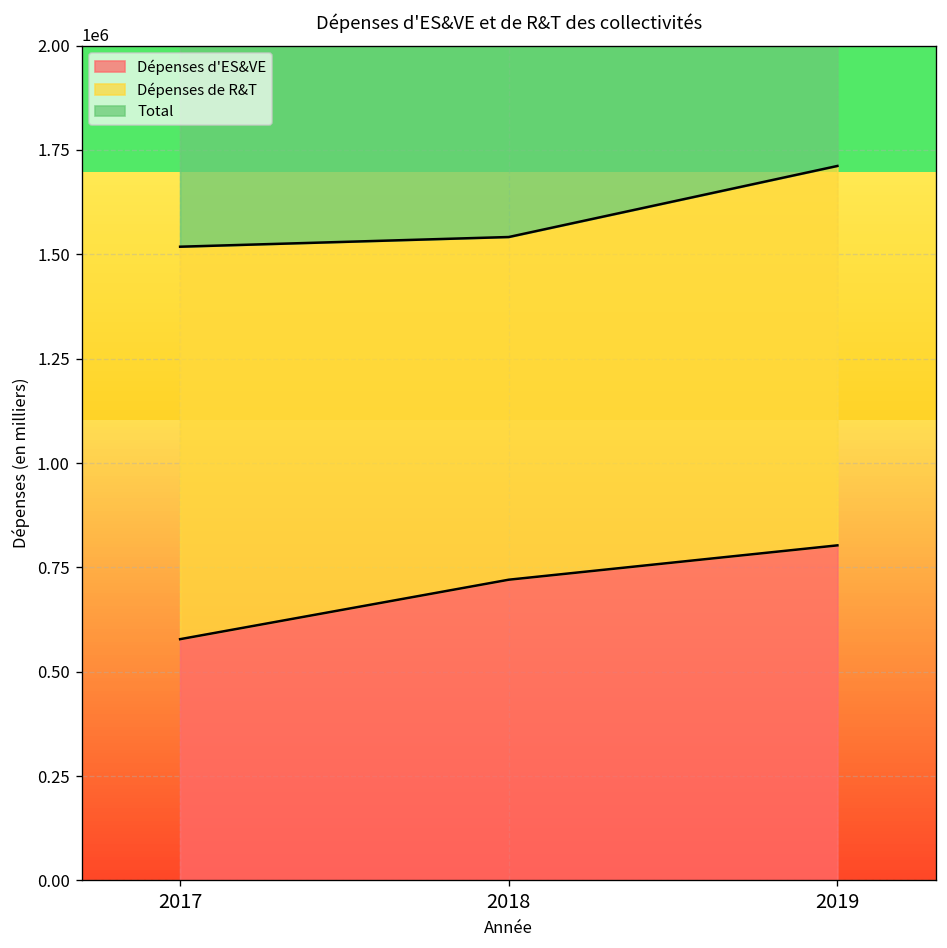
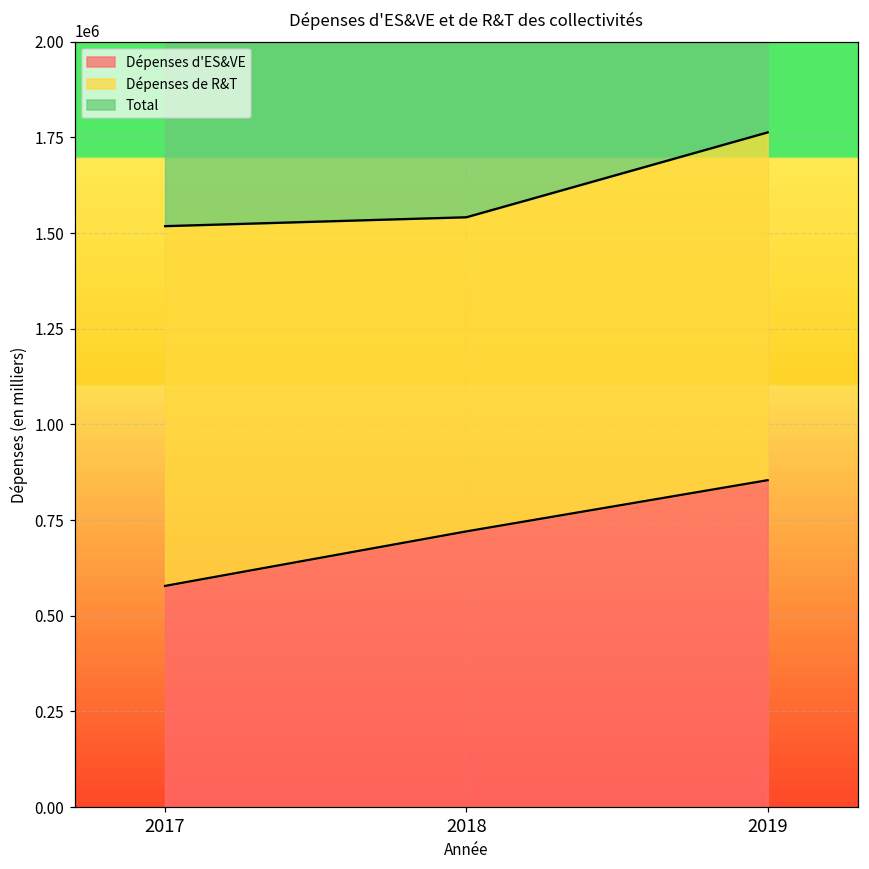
Dépenses d'ES&VE, 2019: 800000 -> 850000
